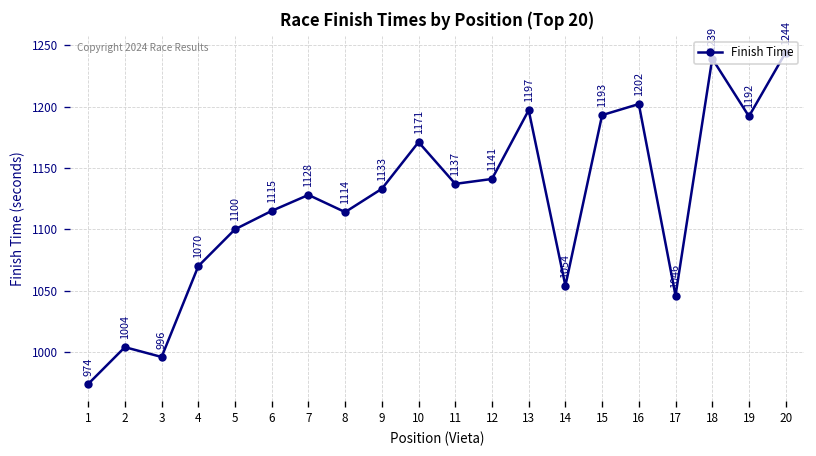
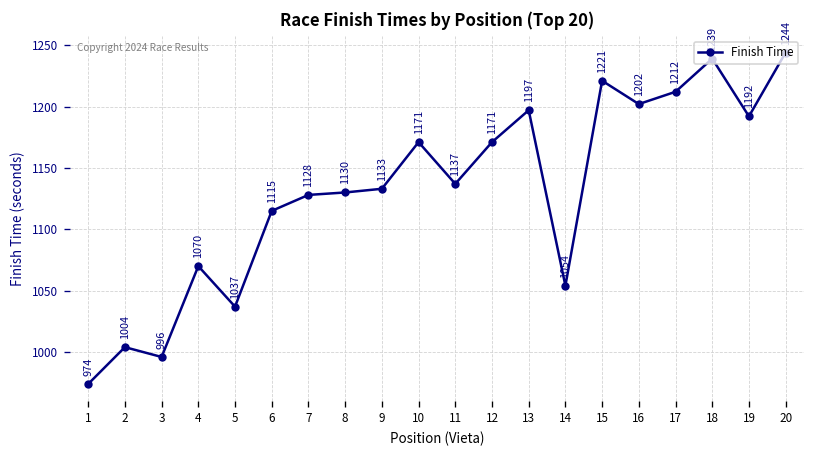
5: 1100 -> 1037
8: 1114 -> 1130
12: 1141 -> 1171
15: 1193 -> 1221
17: 1046 -> 1212
